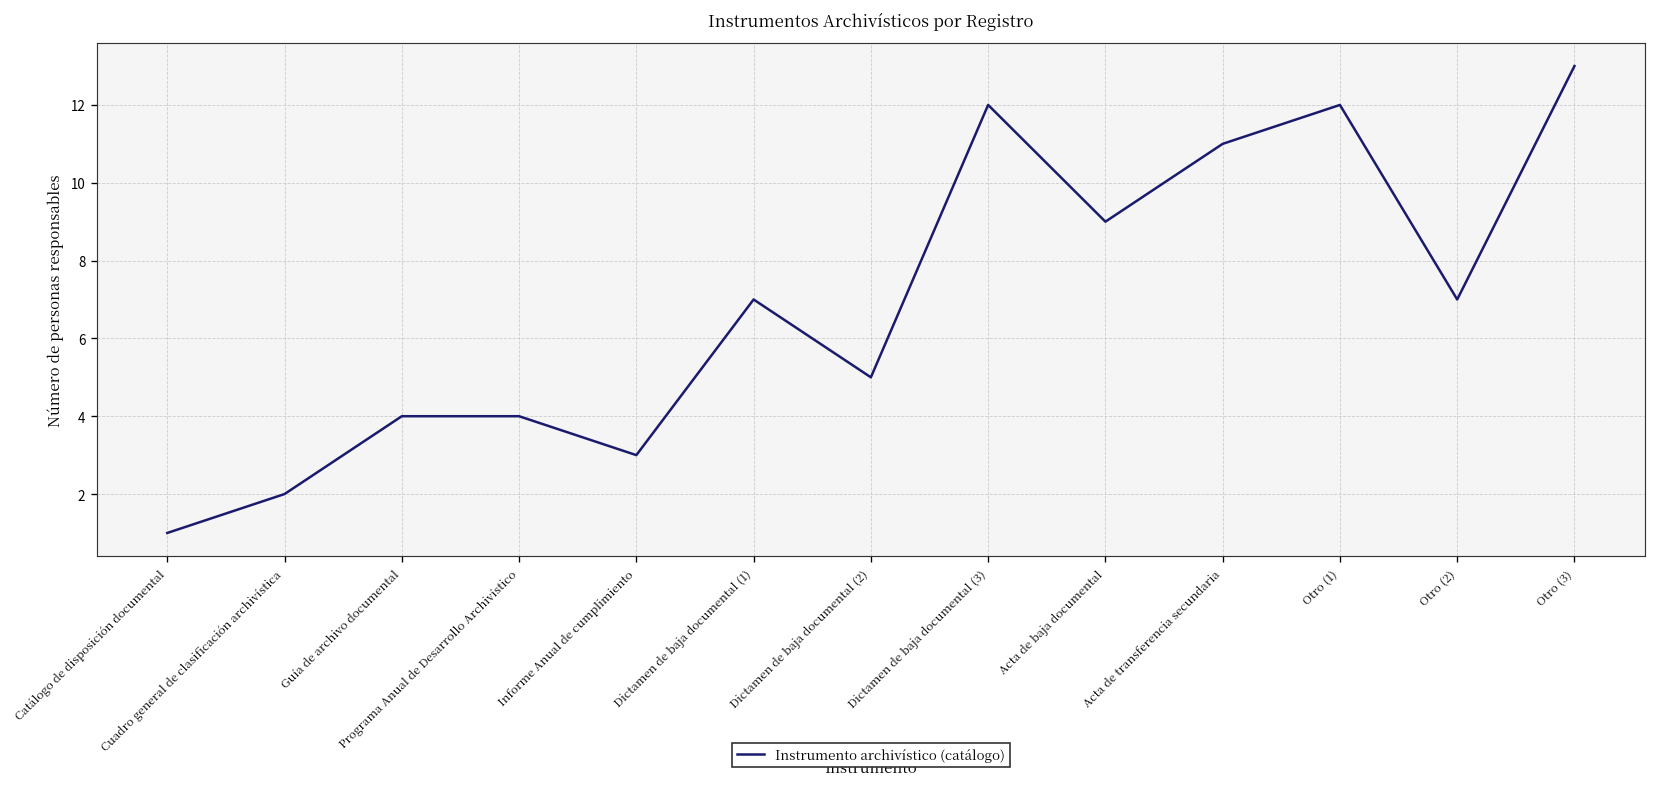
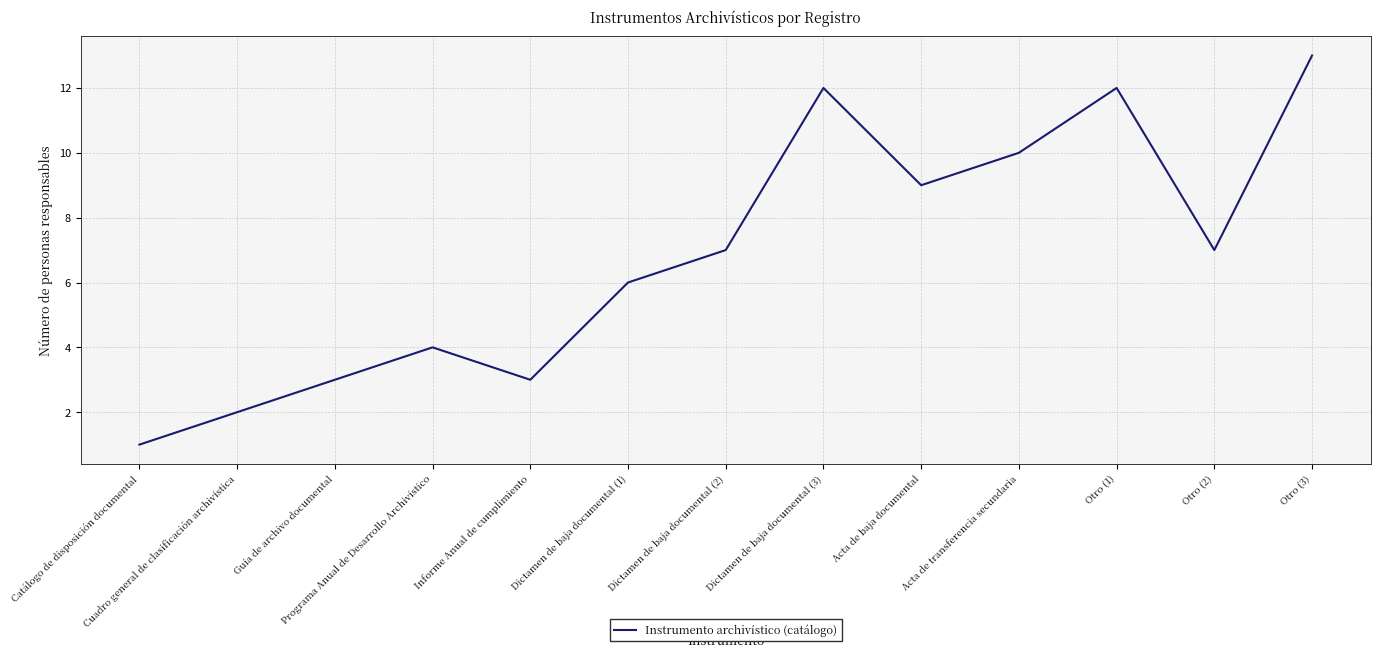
Guía de archivo documental: 4 -> 3
Dictamen de baja documental (1): 7 -> 6
Dictamen de baja documental (2): 5 -> 7
Acta de transferencia secundaria: 11 -> 10
